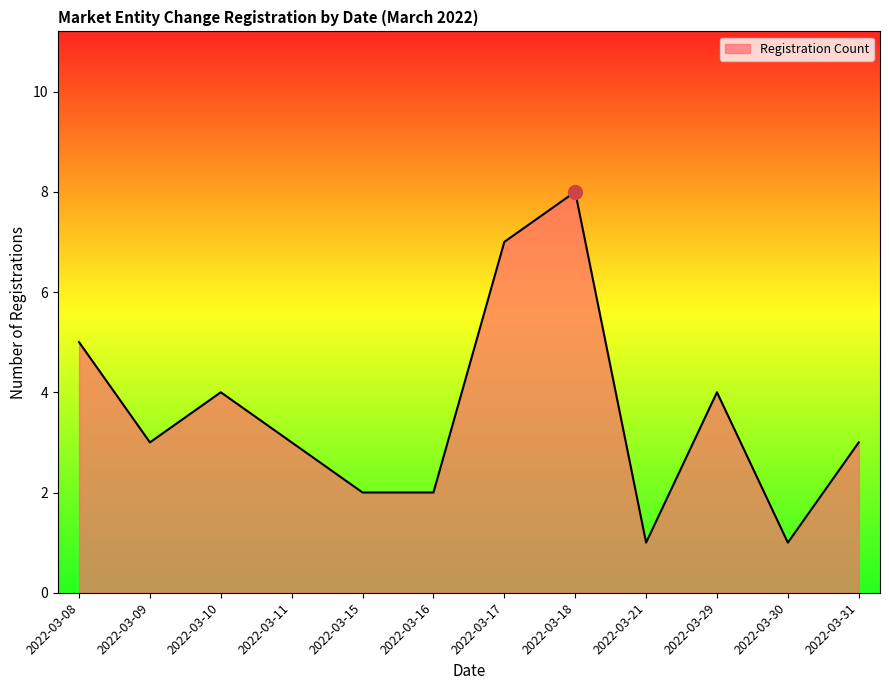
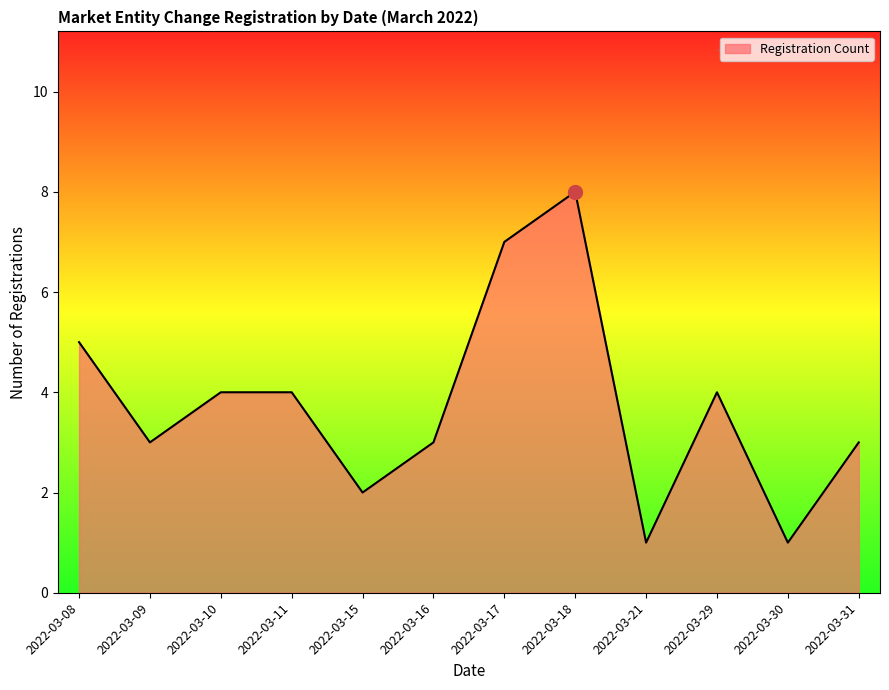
Registration Count, 2022-03-11: 3 -> 4
Registration Count, 2022-03-16: 2 -> 3
